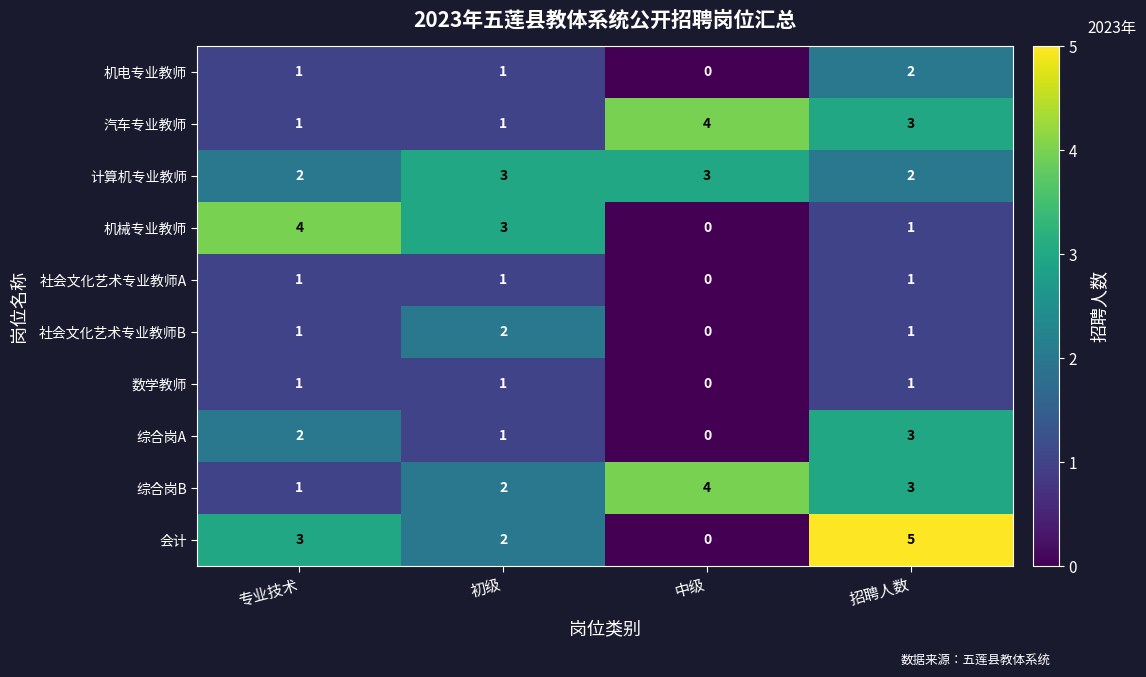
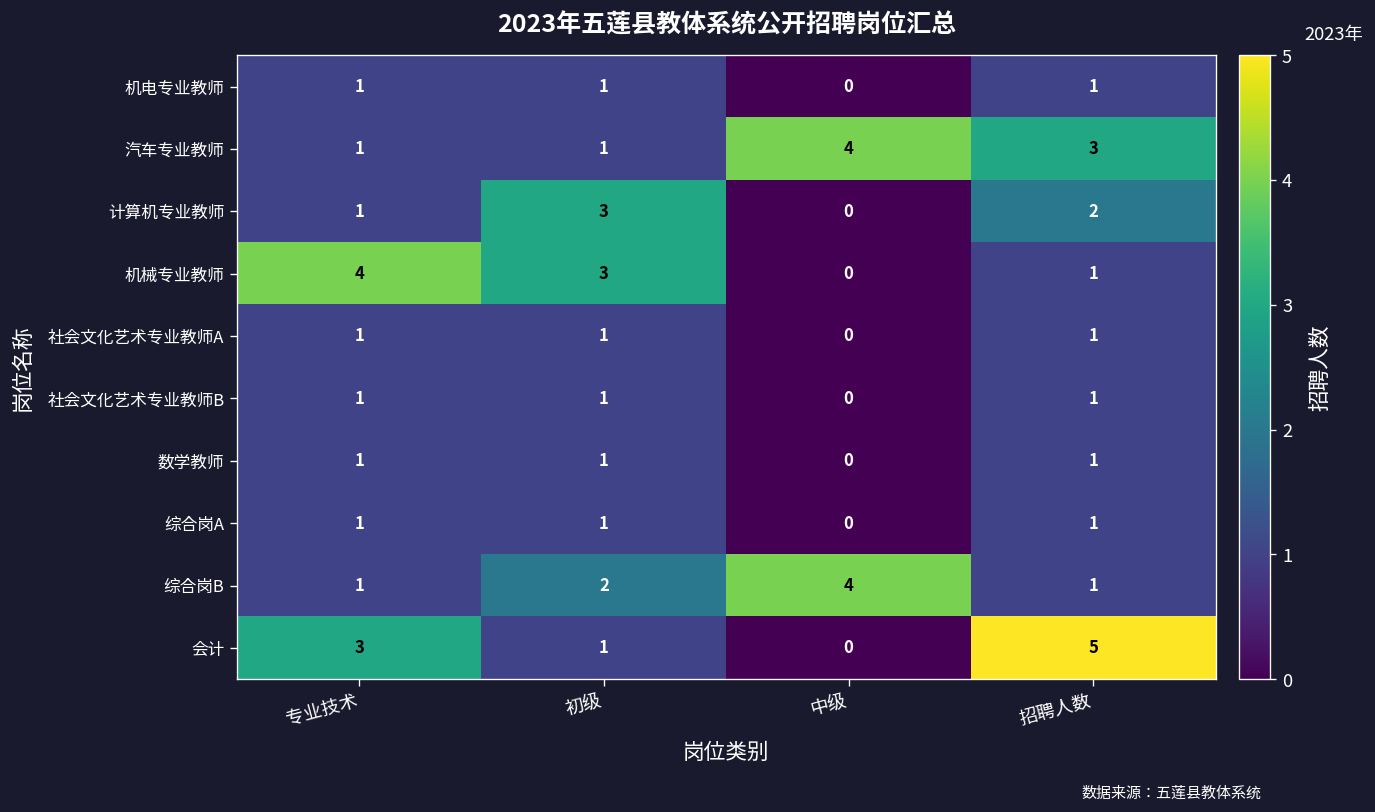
机电专业教师, 招聘人数: 2 -> 1
计算机专业教师, 专业技术: 2 -> 1
计算机专业教师, 中级: 3 -> 0
社会文化艺术专业教师B, 初级: 2 -> 1
综合岗A, 专业技术: 2 -> 1
综合岗A, 招聘人数: 3 -> 1
综合岗B, 招聘人数: 3 -> 1
会计, 初级: 2 -> 1
